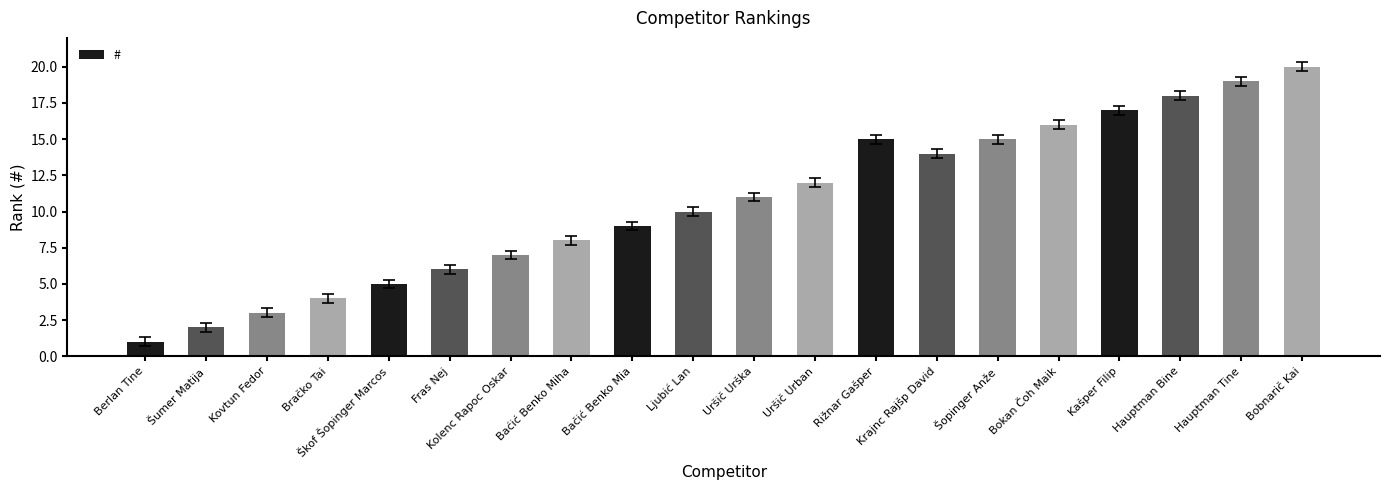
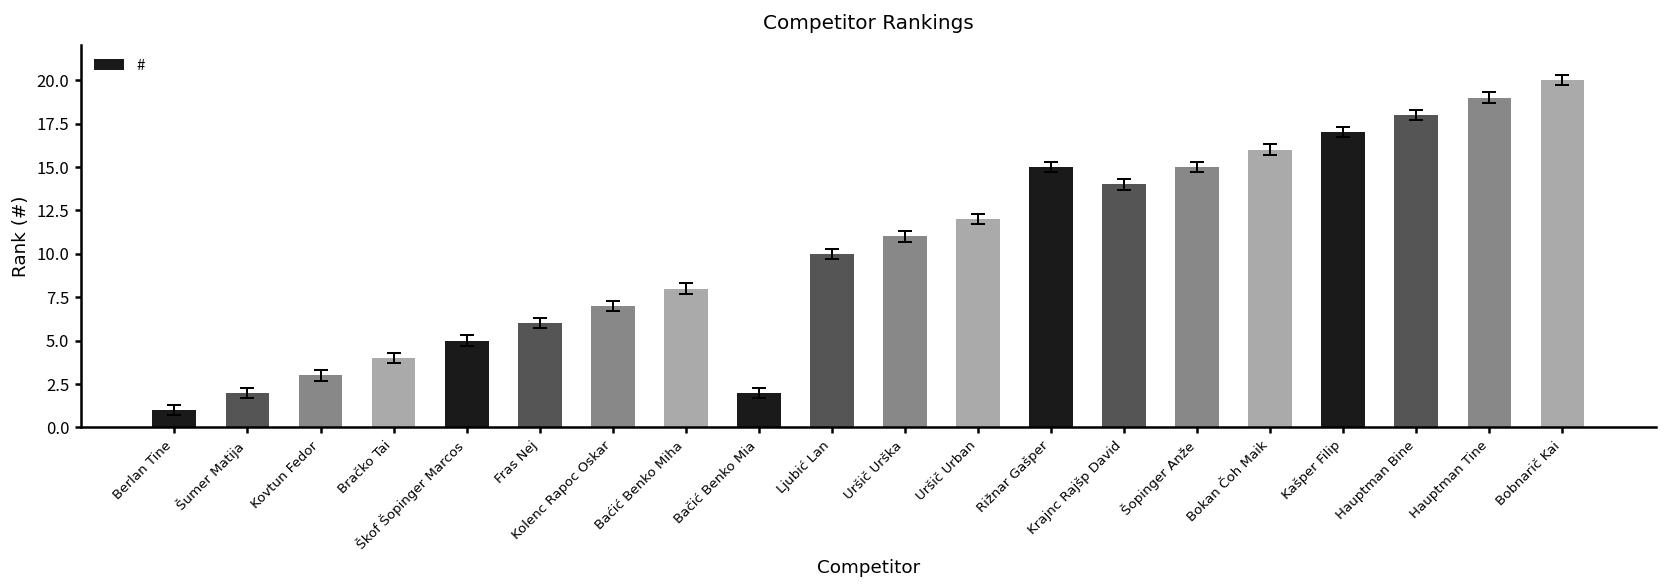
#, Bačić Benko Mia: 9 -> 2
